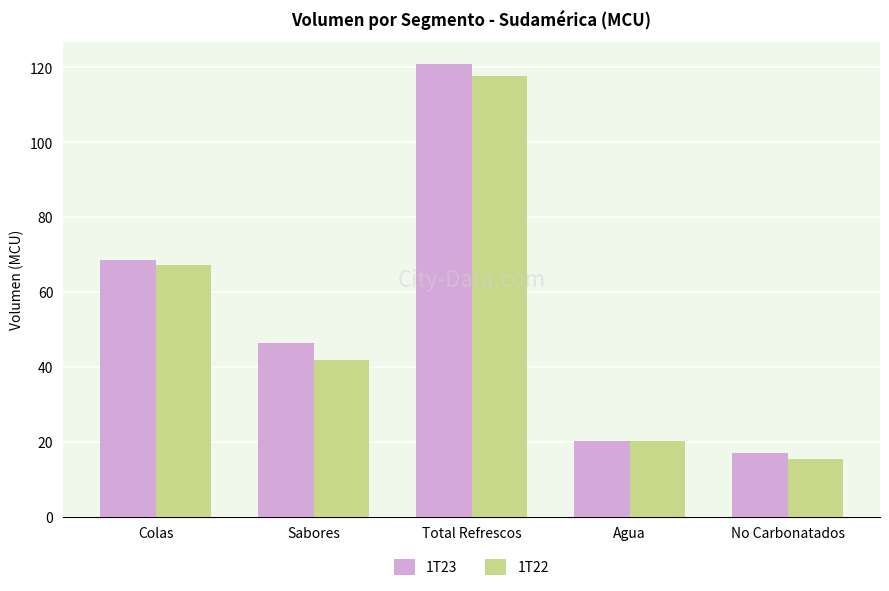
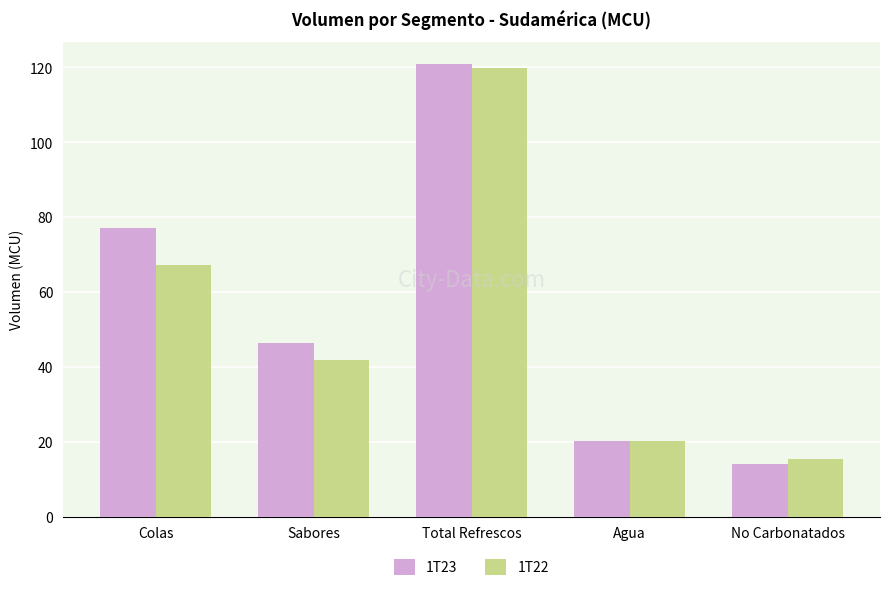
1T23, Colas: 68 -> 77
1T22, Total Refrescos: 118 -> 120
1T23, No Carbonatados: 17 -> 14
